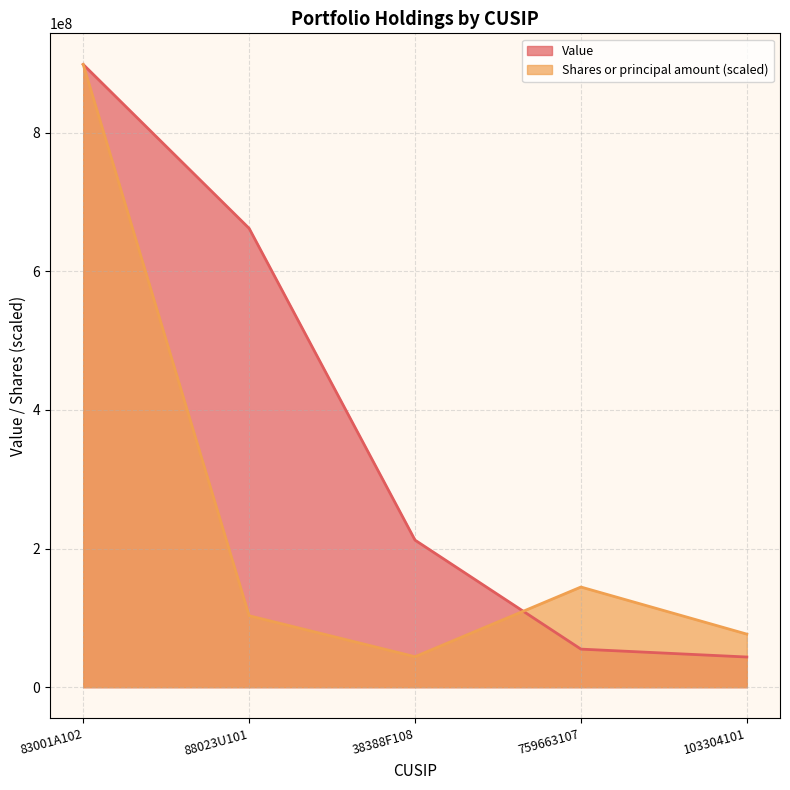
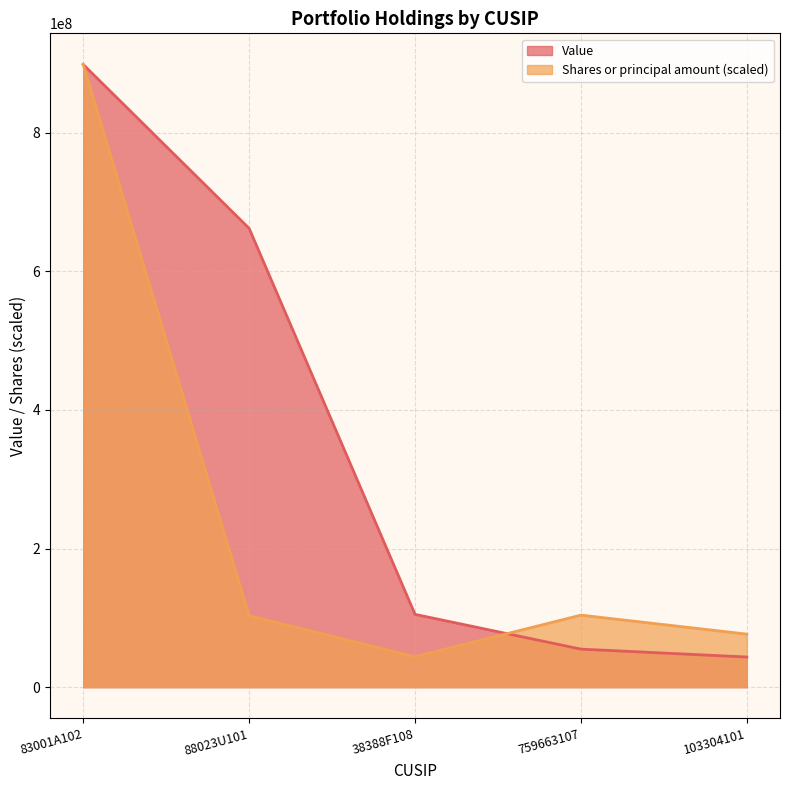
Value, 38388F108: 210000000 -> 110000000
Shares or principal amount (scaled), 759663107: 140000000 -> 100000000
